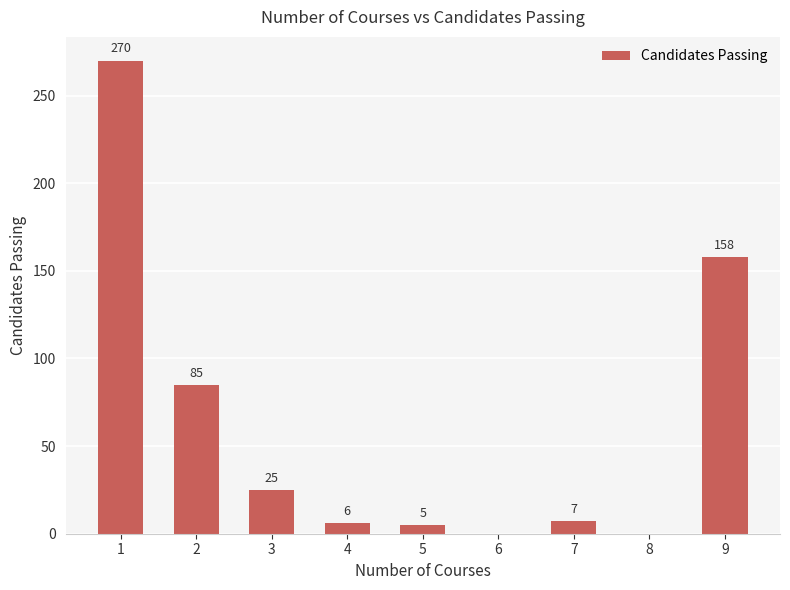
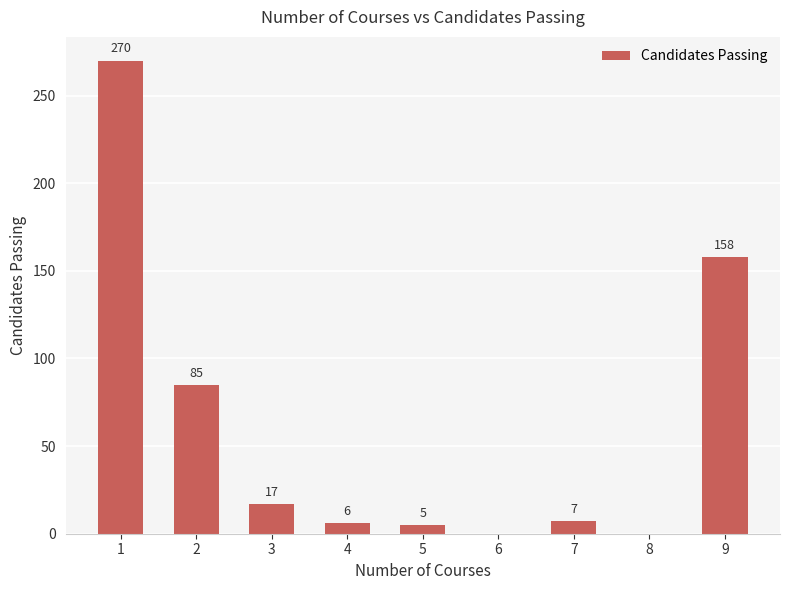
3: 25 -> 17
